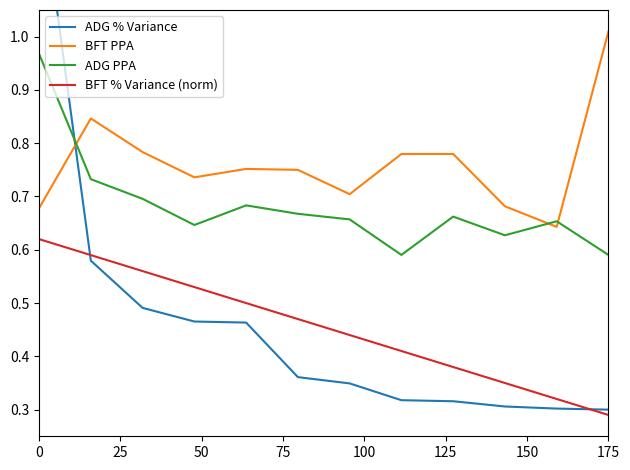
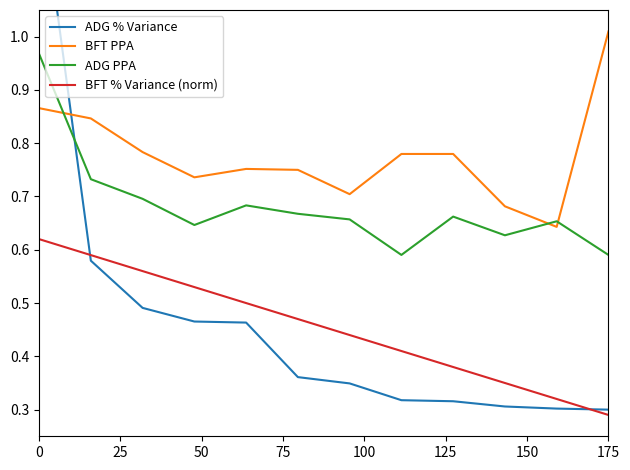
BFT PPA, 0: 0.68 -> 0.87
